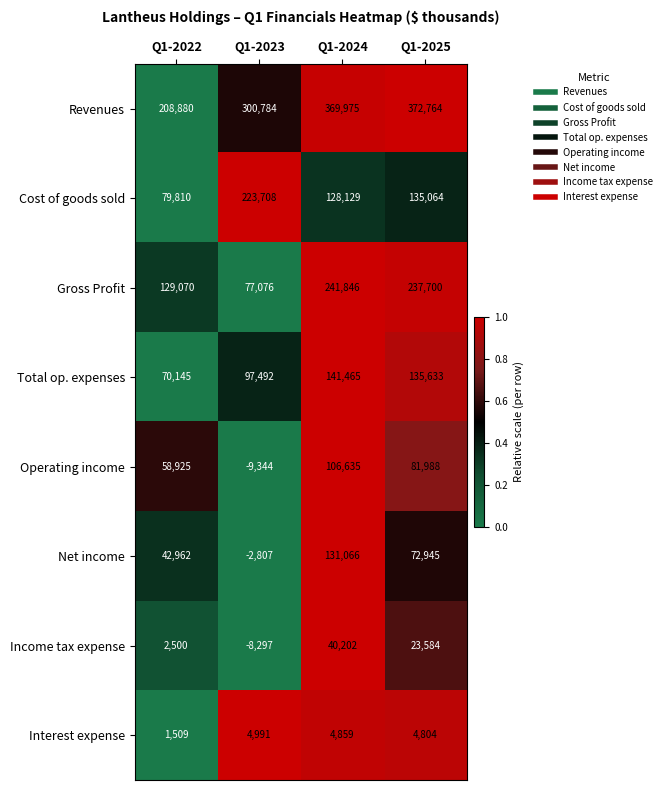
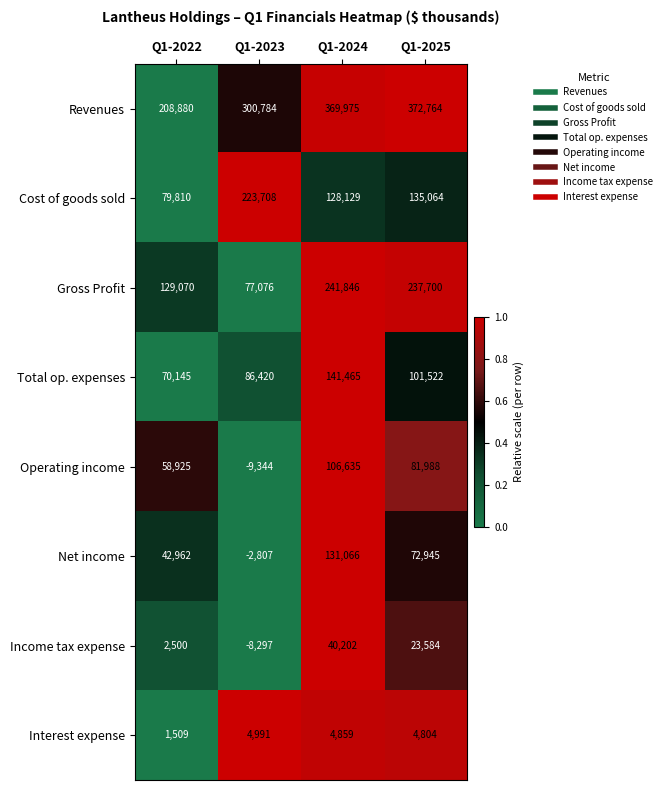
Total op. expenses, Q1-2023: 97,492 -> 86,420
Total op. expenses, Q1-2025: 135,633 -> 101,522
